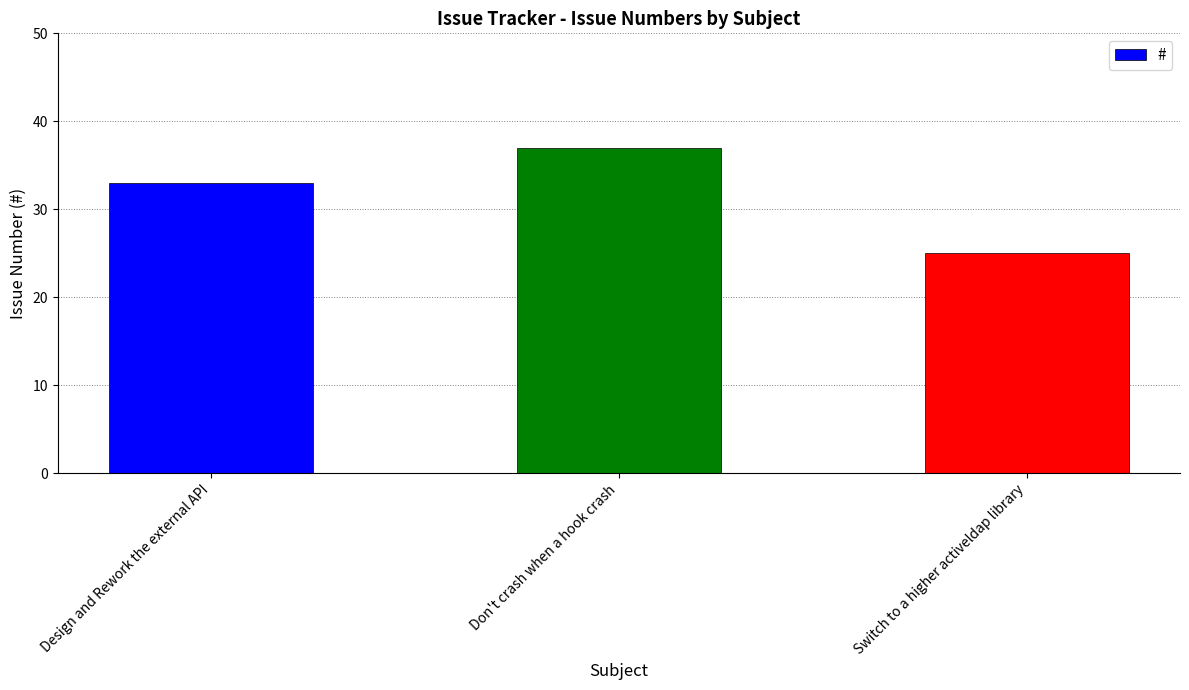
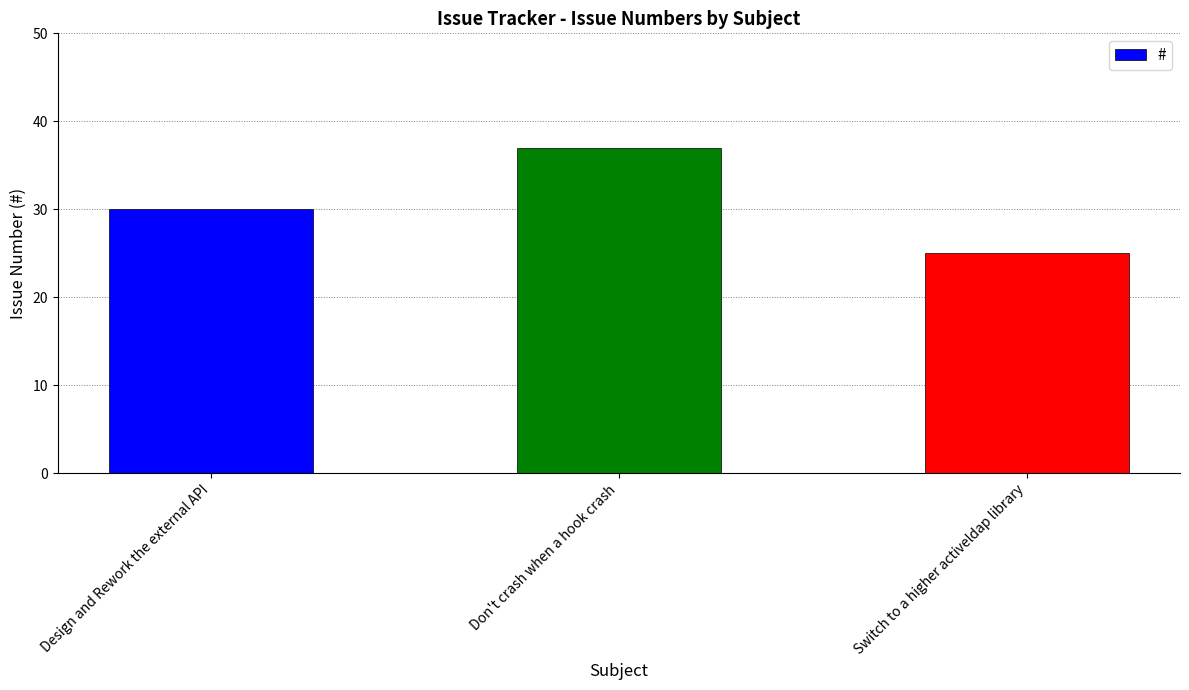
Design and Rework the external API: 33 -> 30
